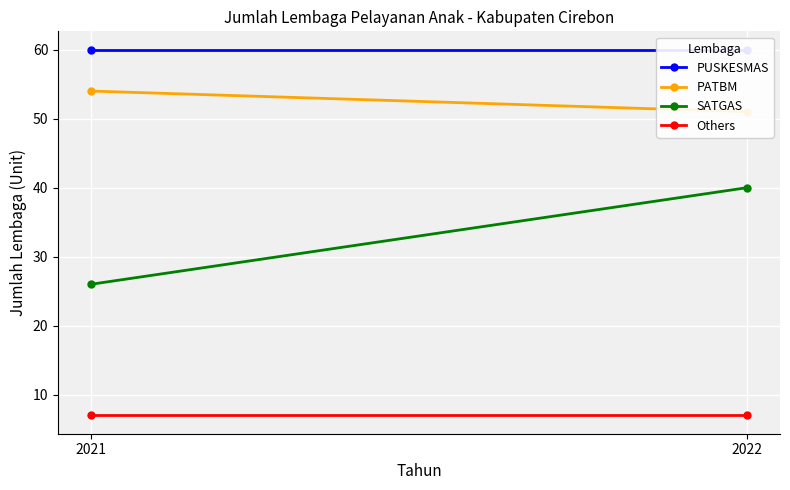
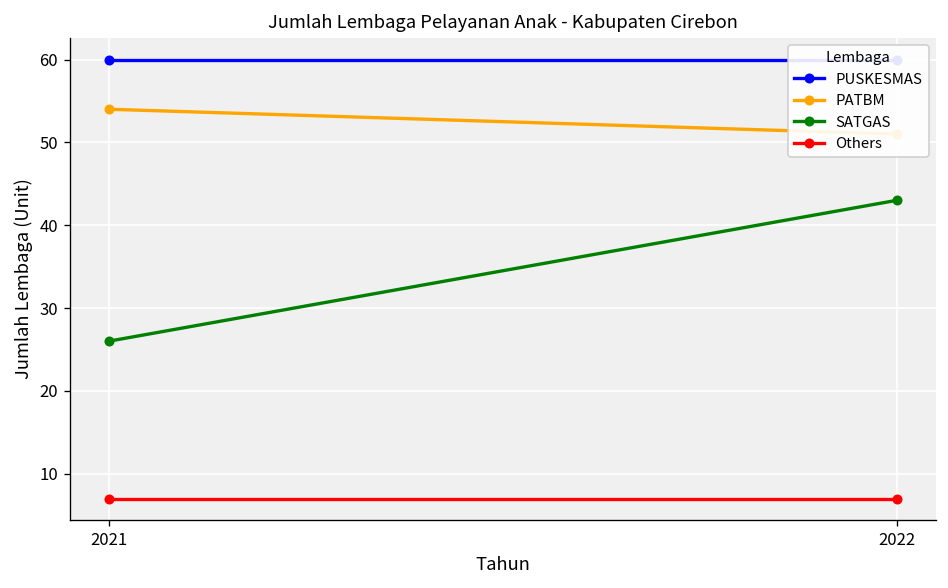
SATGAS, 2022: 40 -> 43
